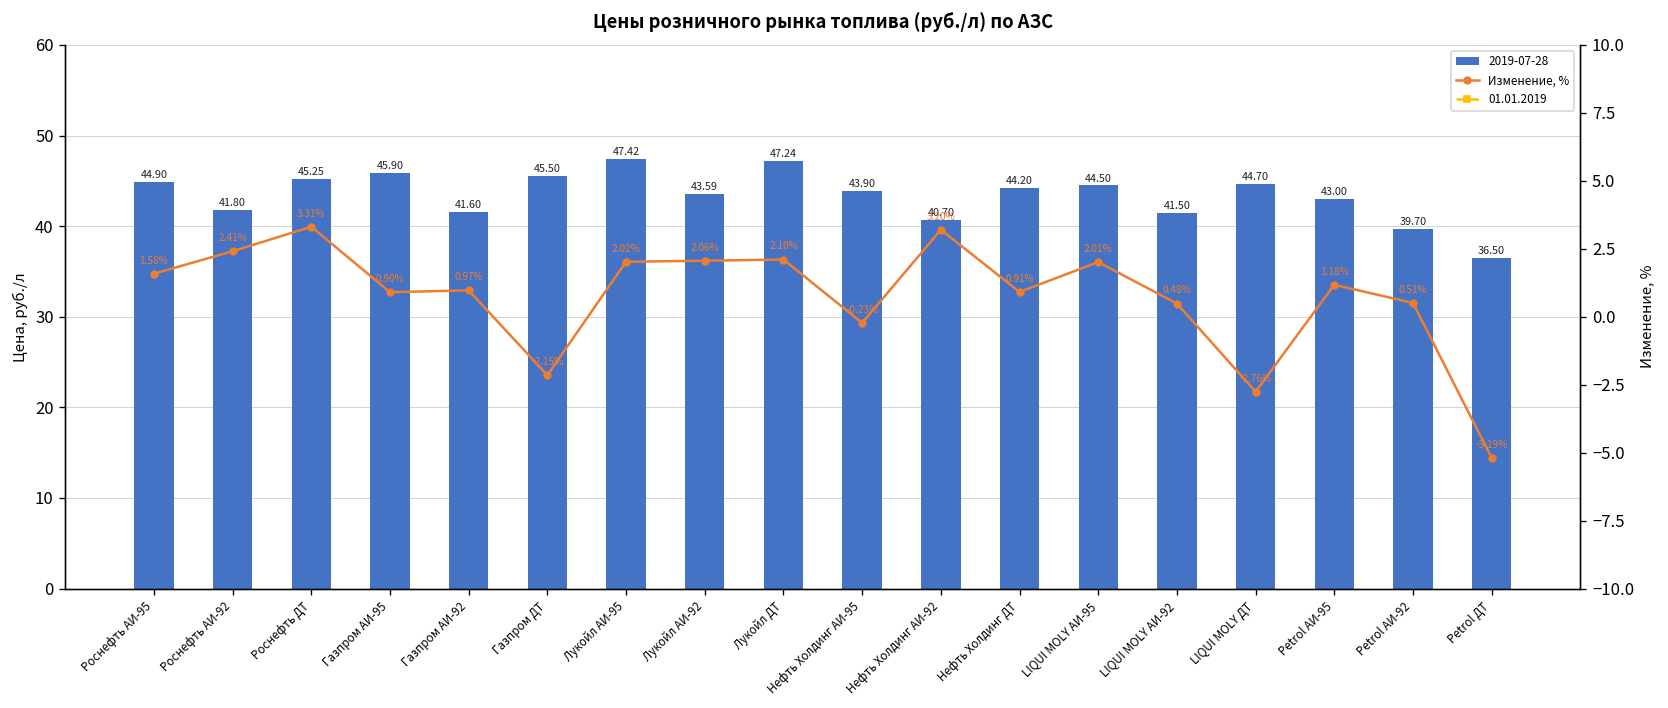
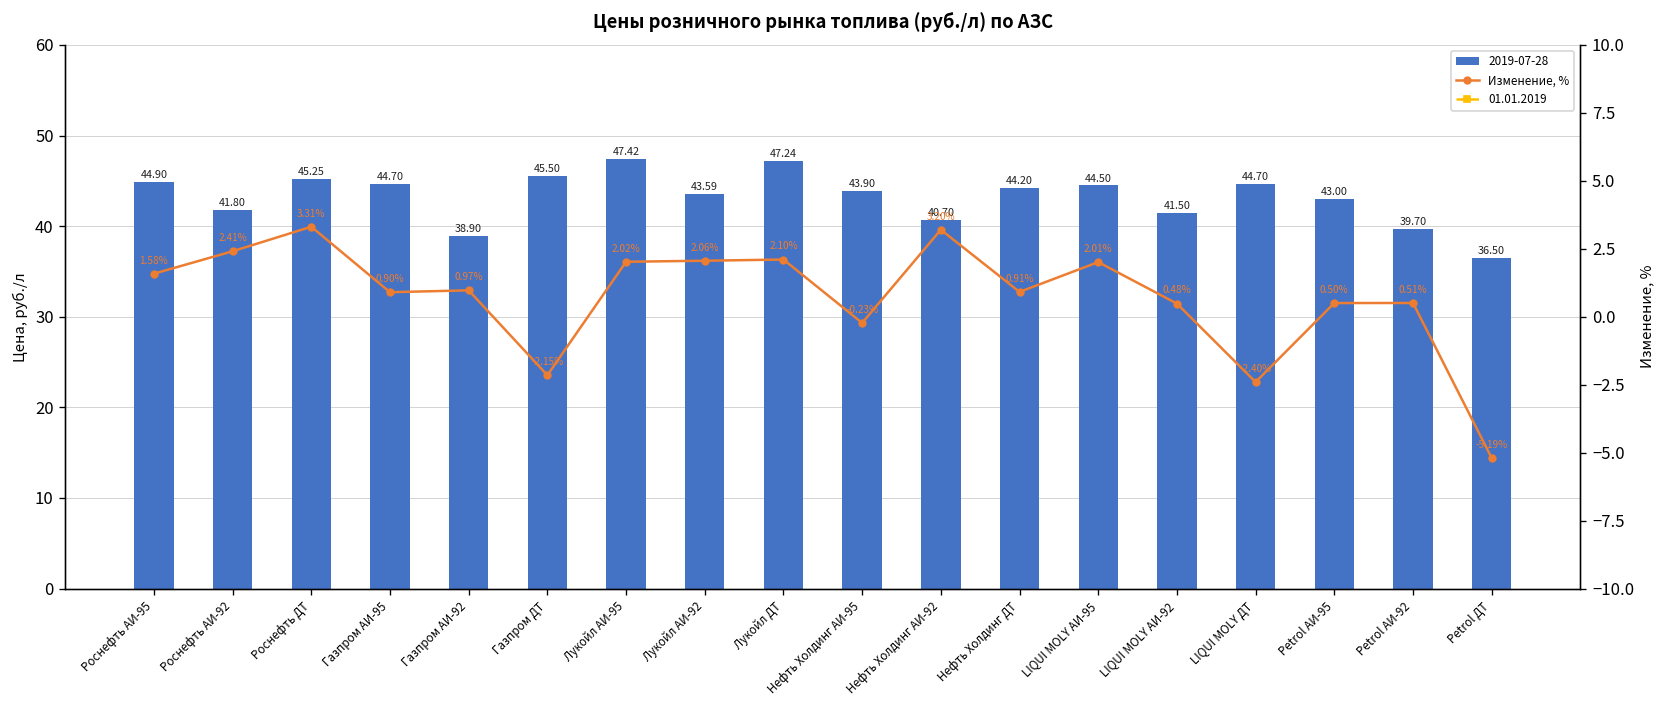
2019-07-28, Газпром АИ-95: 45.90 -> 44.70
2019-07-28, Газпром АИ-92: 41.60 -> 38.90
Изменение, %, LIQUI MOLY ДТ: -2.76% -> -2.40%
Изменение, %, Petrol АИ-95: 1.18% -> 0.50%
